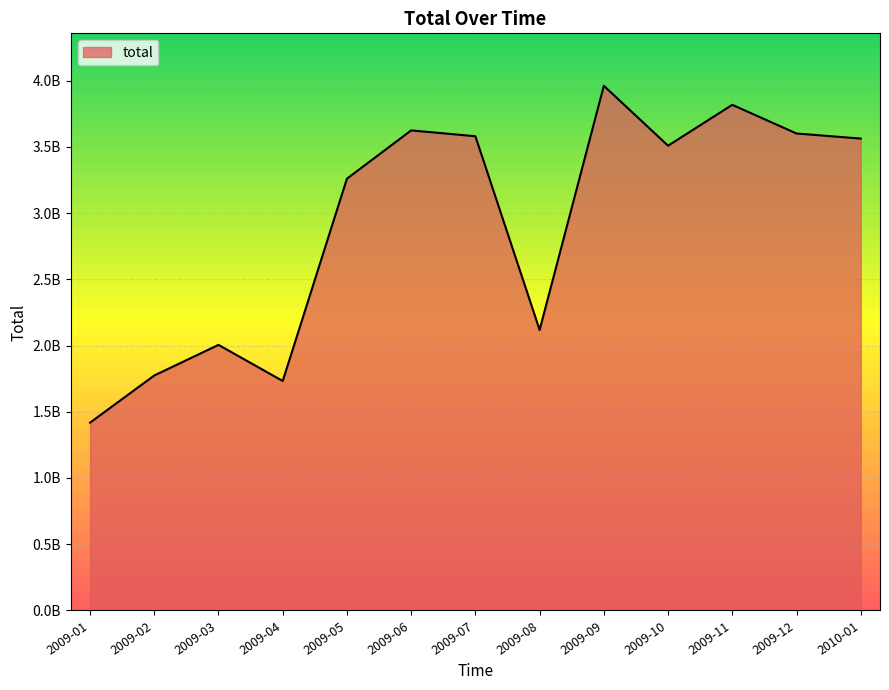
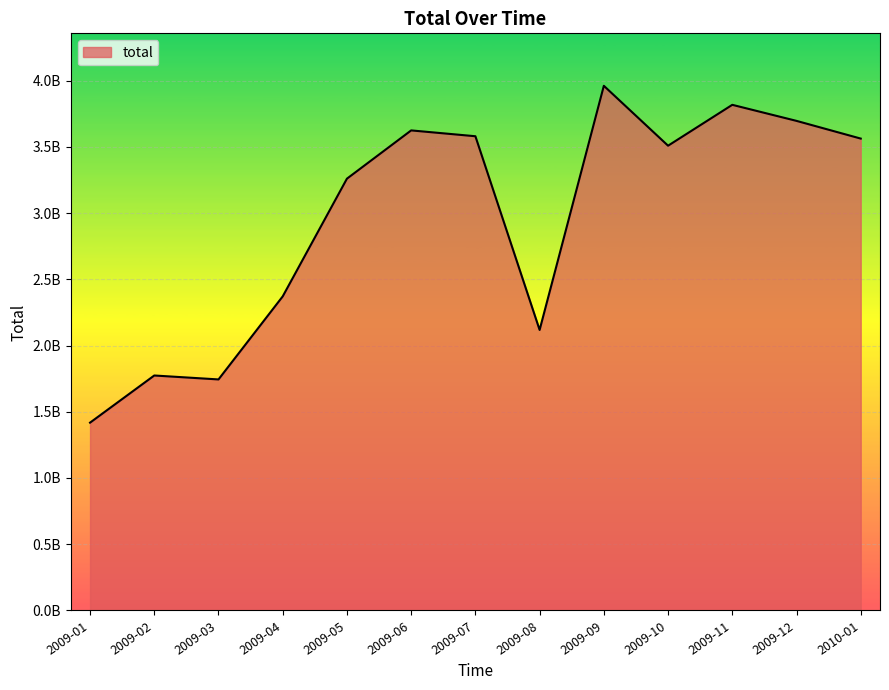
2009-03: 2000000000 -> 1740000000
2009-04: 1730000000 -> 2370000000
2009-12: 3600000000 -> 3700000000
